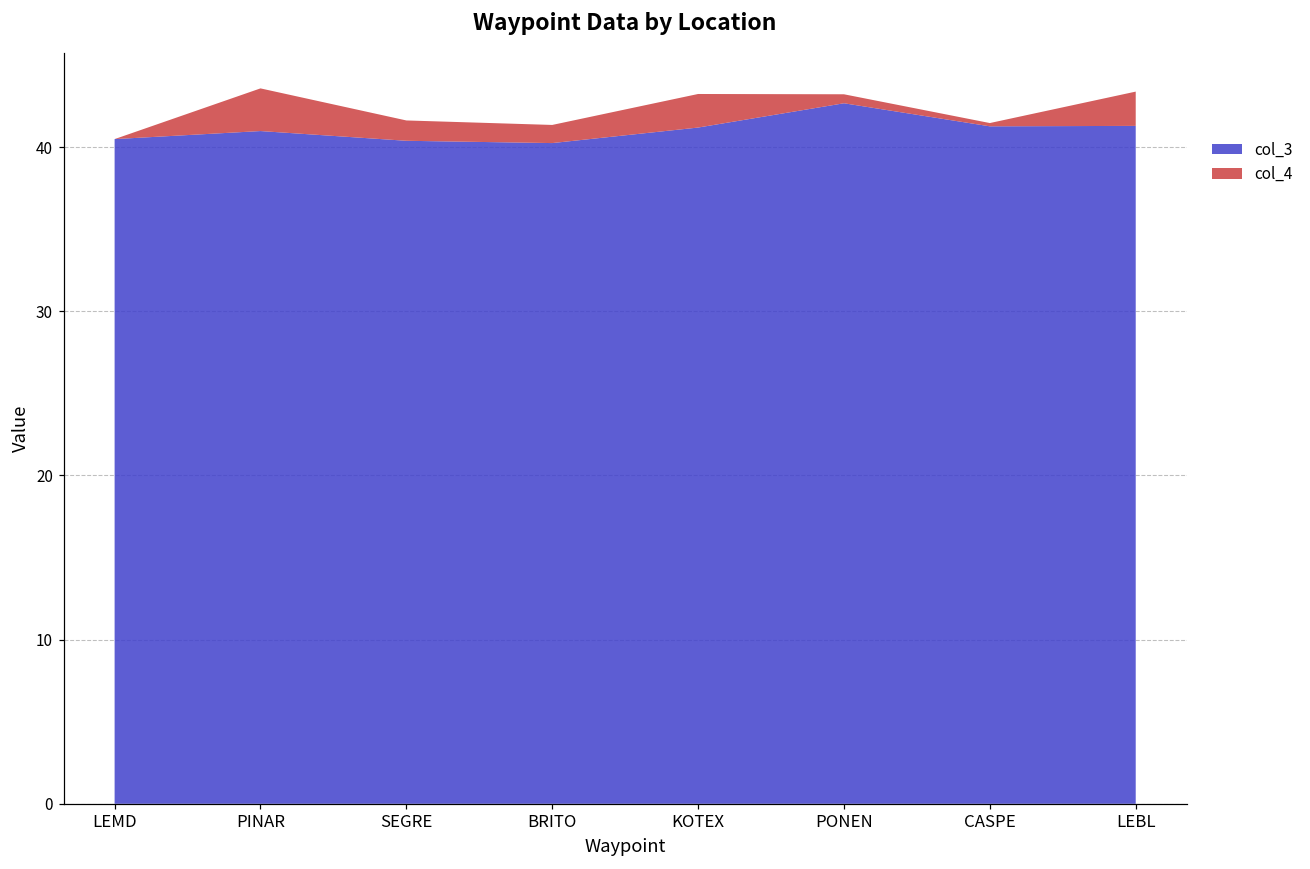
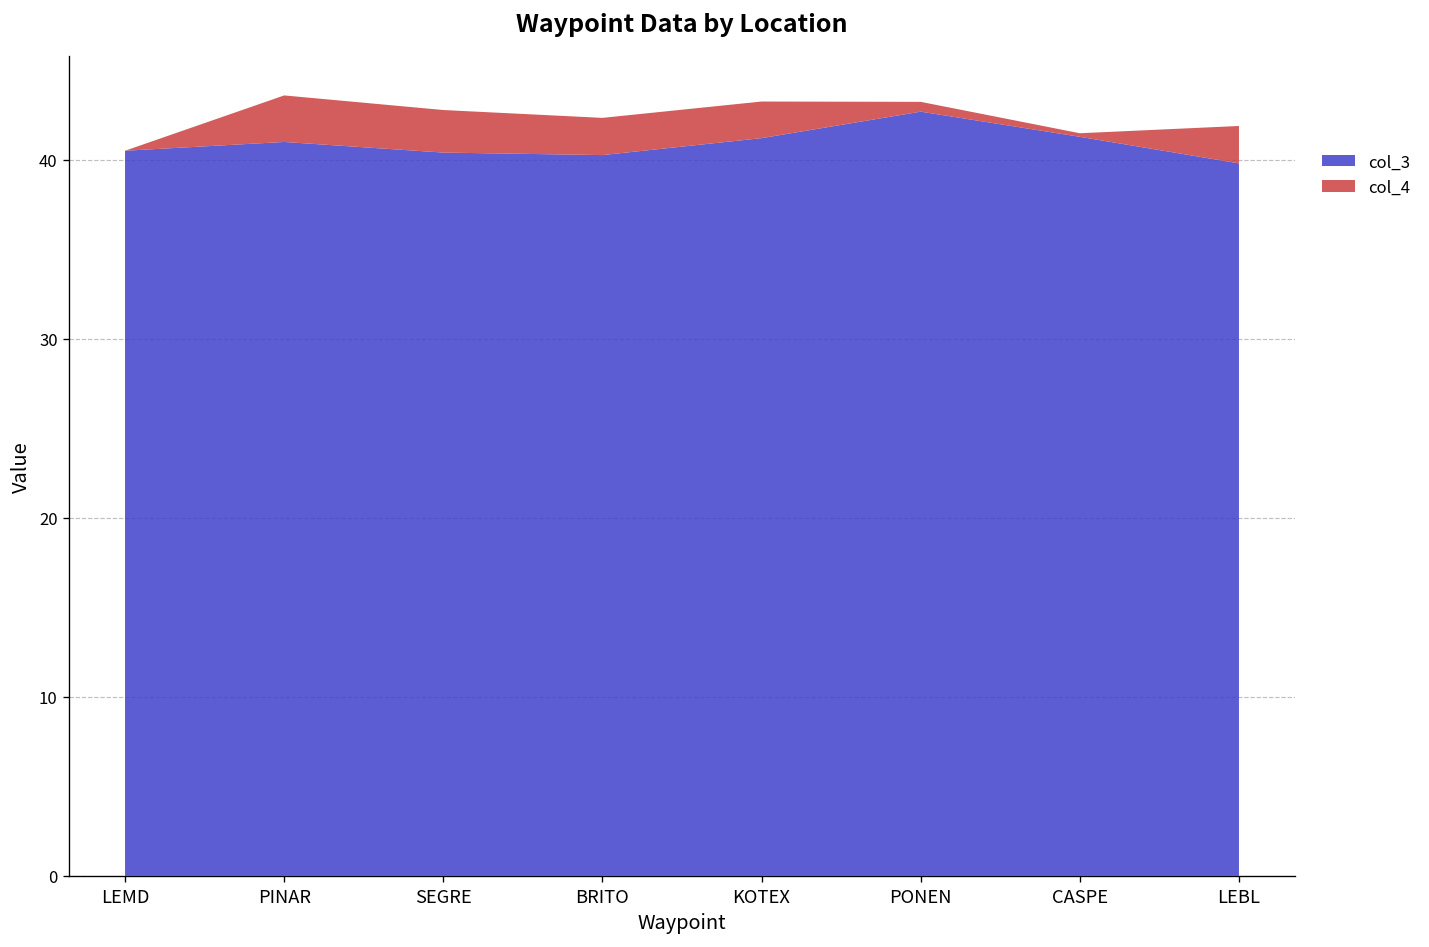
col_4, SEGRE: 1.2 -> 2.4
col_4, BRITO: 1.1 -> 2.1
col_3, LEBL: 41.3 -> 39.8
